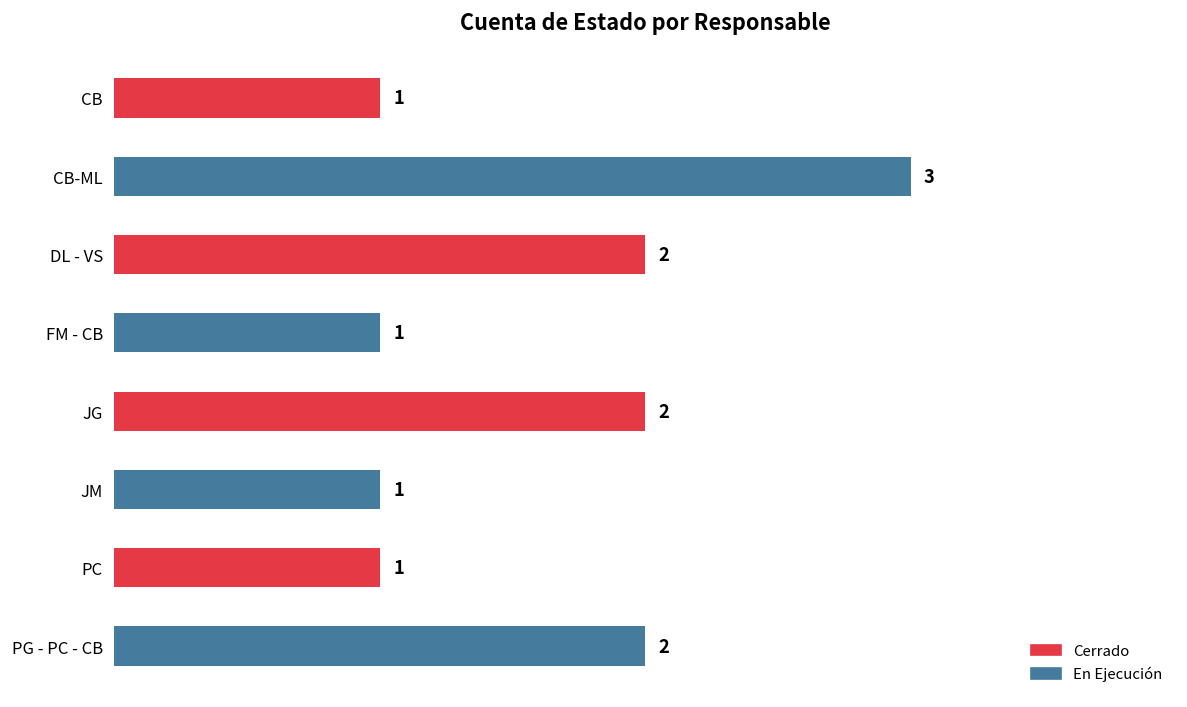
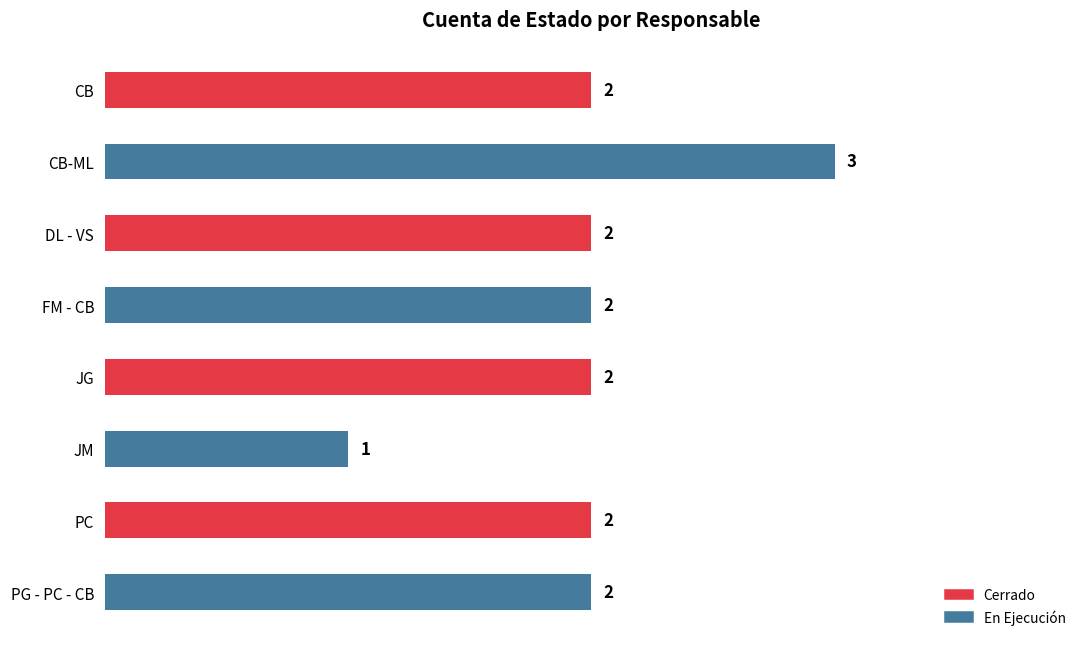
CB: 1 -> 2
FM - CB: 1 -> 2
PC: 1 -> 2
